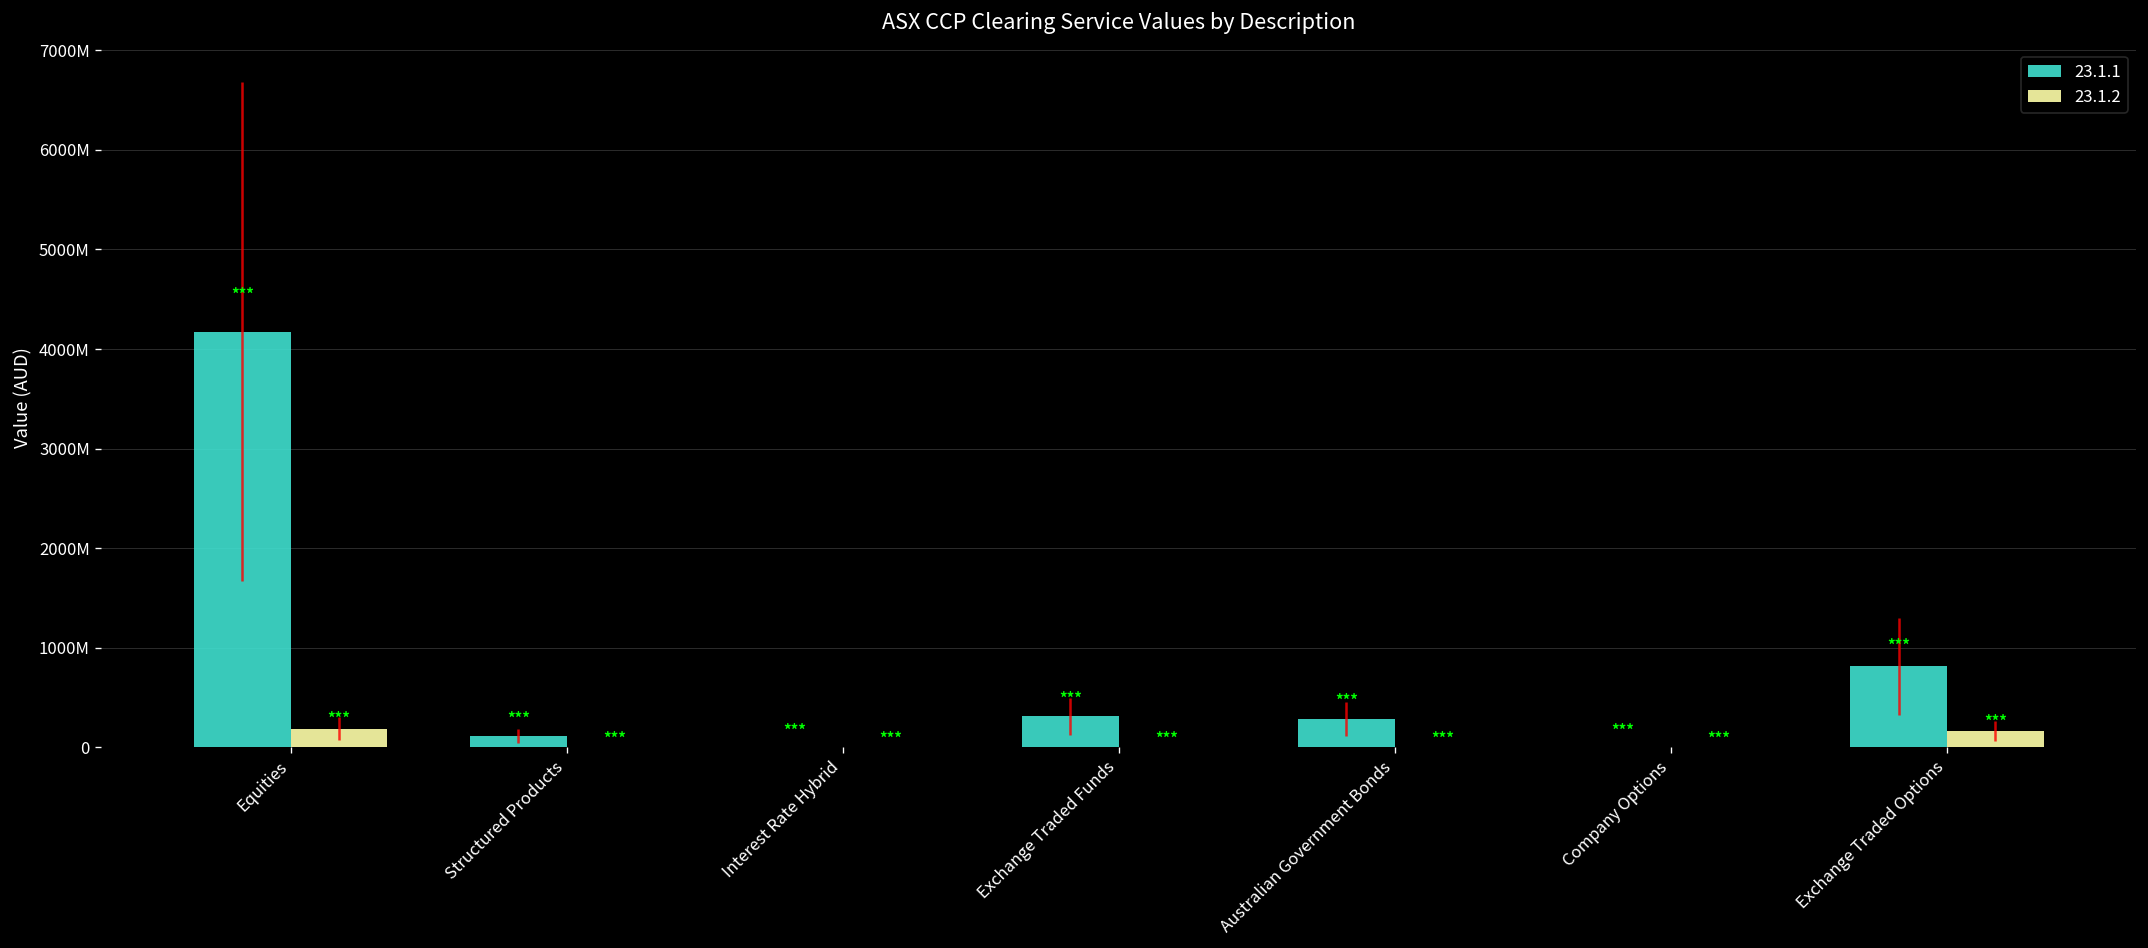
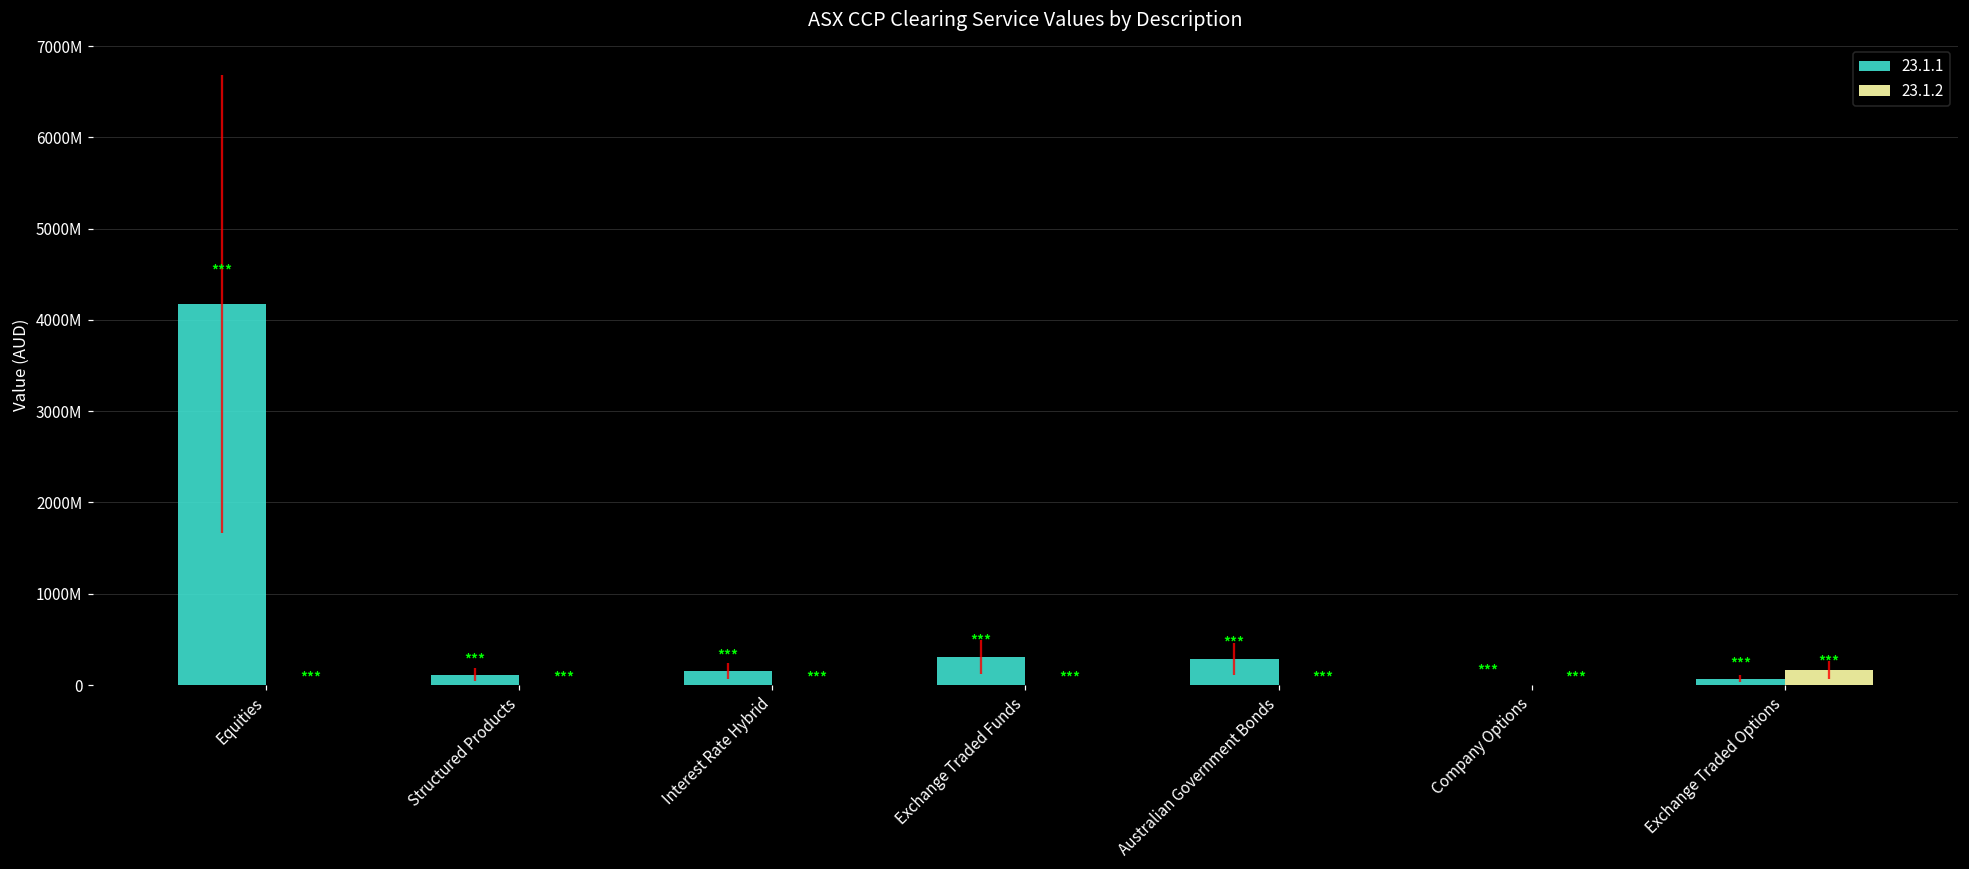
23.1.2, Equities: 200000000 -> 0
23.1.1, Interest Rate Hybrid: 0 -> 200000000
23.1.1, Exchange Traded Options: 800000000 -> 100000000
